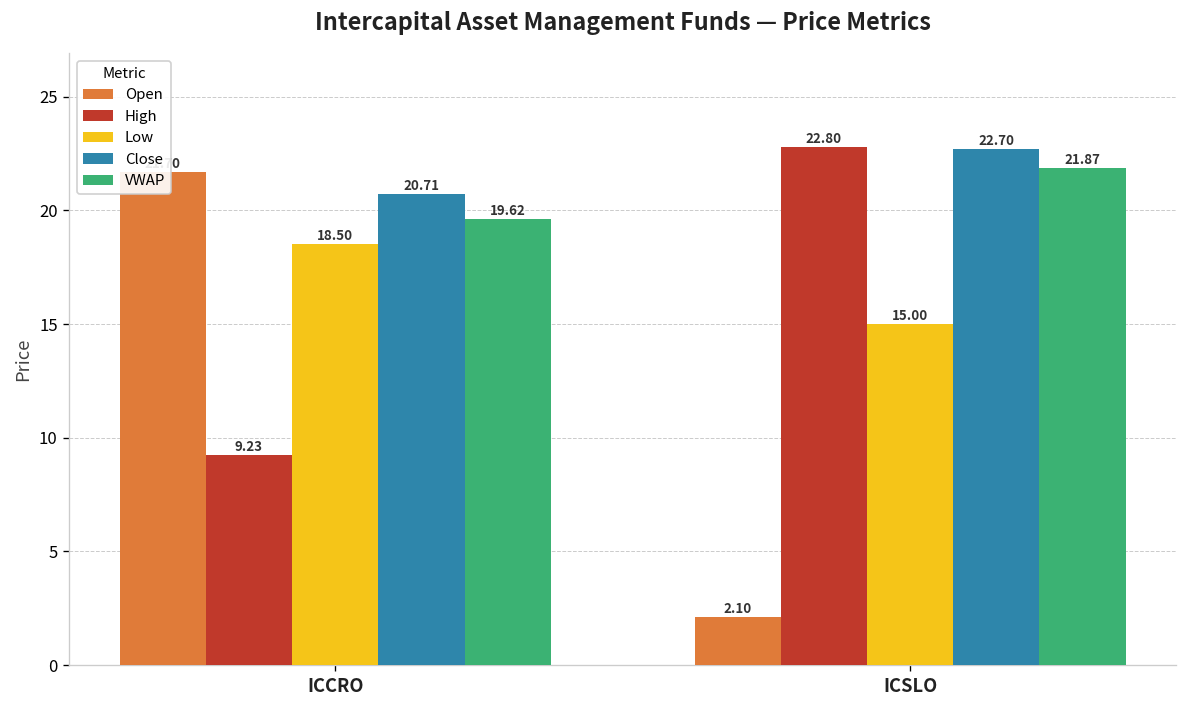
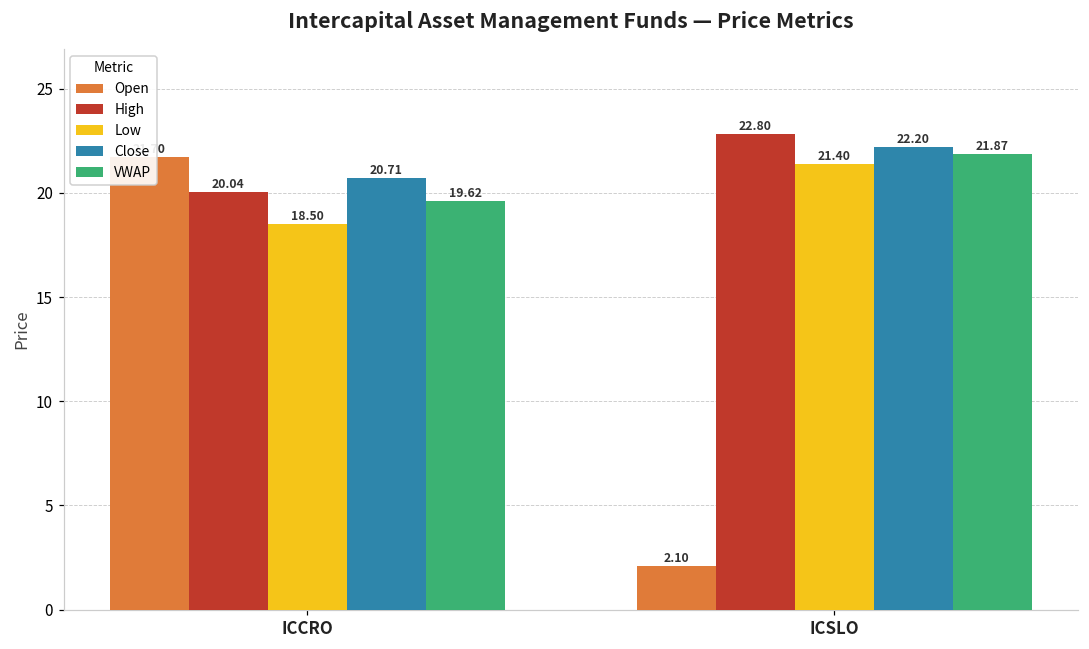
High, ICCRO: 9.23 -> 20.04
Low, ICSLO: 15.00 -> 21.40
Close, ICSLO: 22.70 -> 22.20
